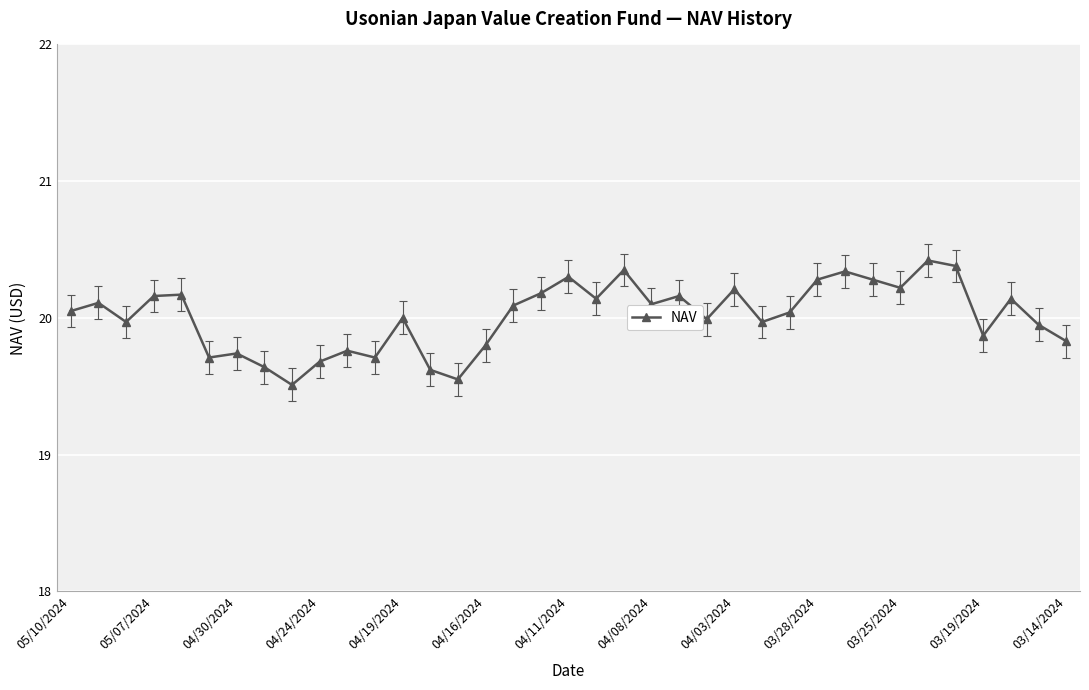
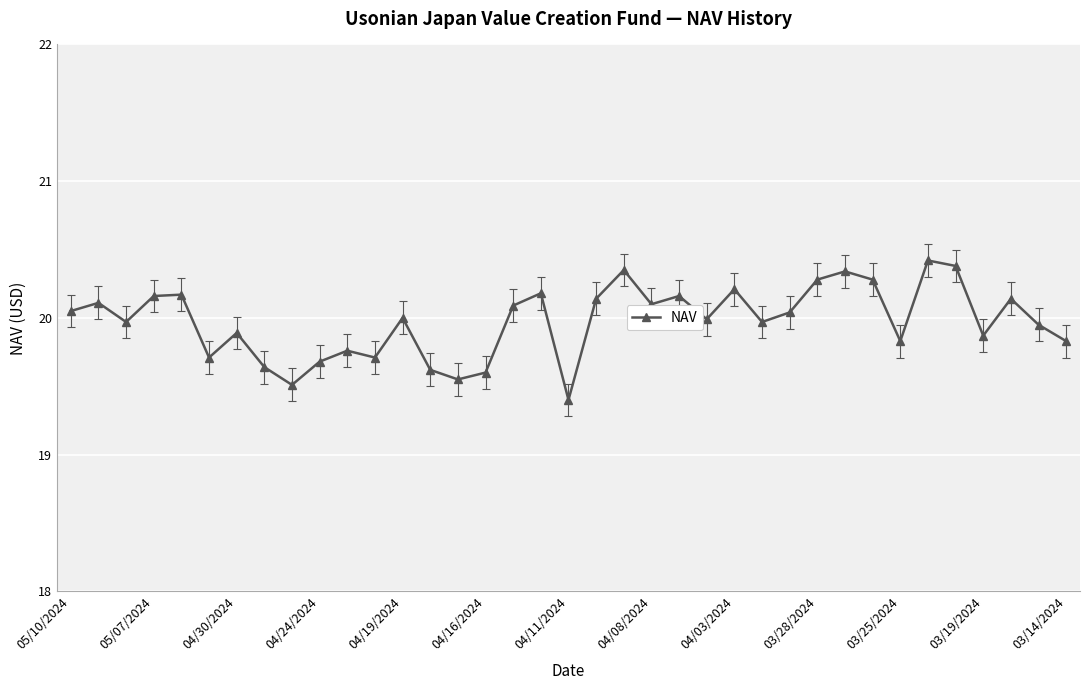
NAV, 04/30/2024: 19.74 -> 19.89
NAV, 04/16/2024: 19.8 -> 19.6
NAV, 04/11/2024: 20.3 -> 19.4
NAV, 03/25/2024: 20.22 -> 19.83
